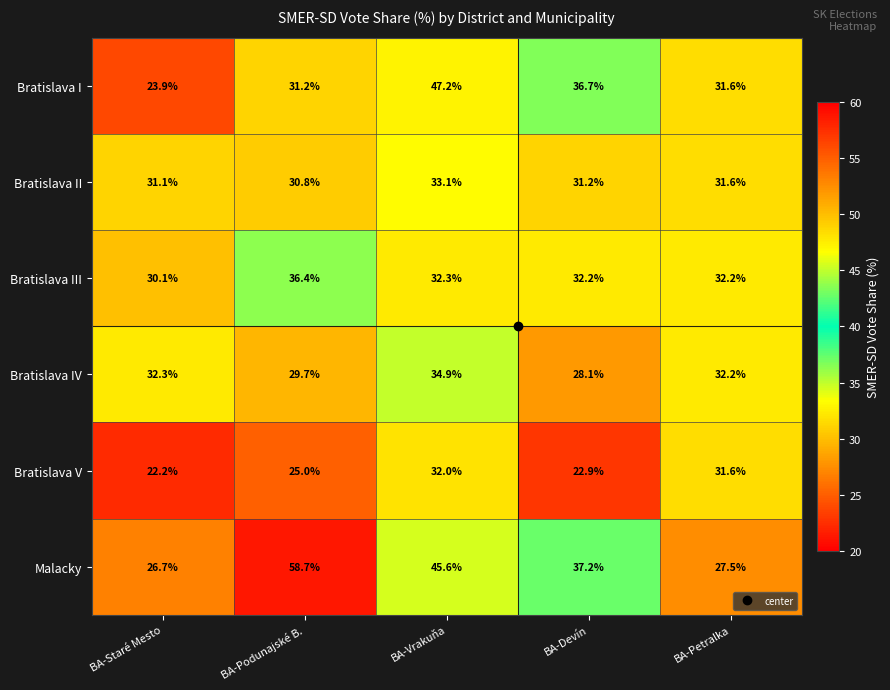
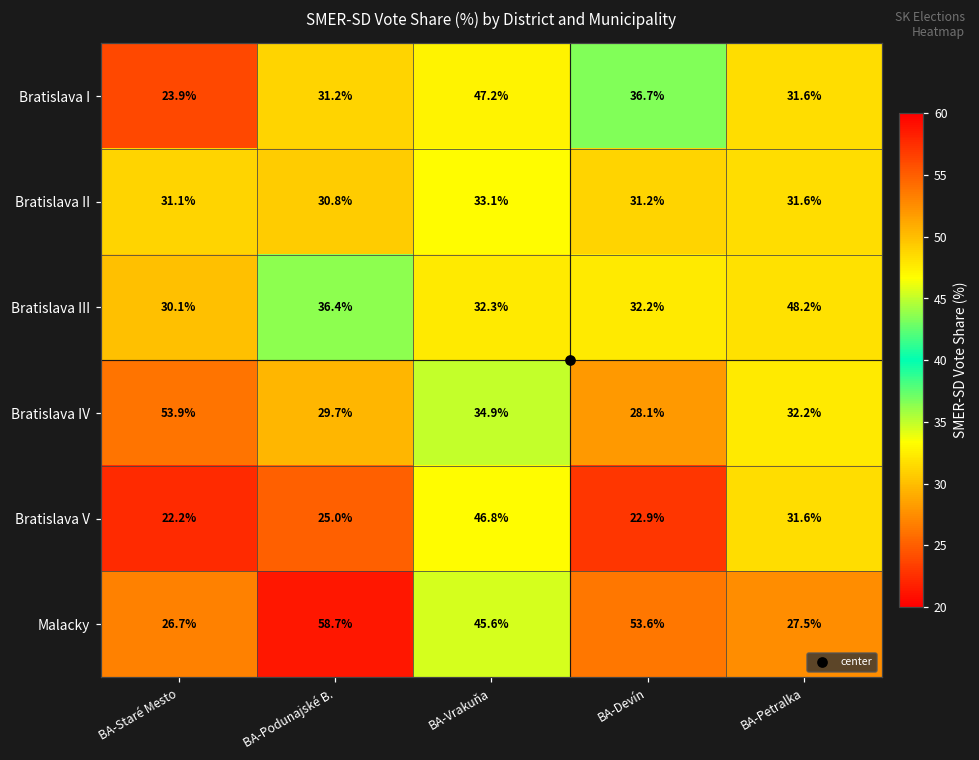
Bratislava III, BA-Petralka: 32.2% -> 48.2%
Bratislava IV, BA-Staré Mesto: 32.3% -> 53.9%
Bratislava V, BA-Vrakuňa: 32.0% -> 46.8%
Malacky, BA-Devín: 37.2% -> 53.6%
